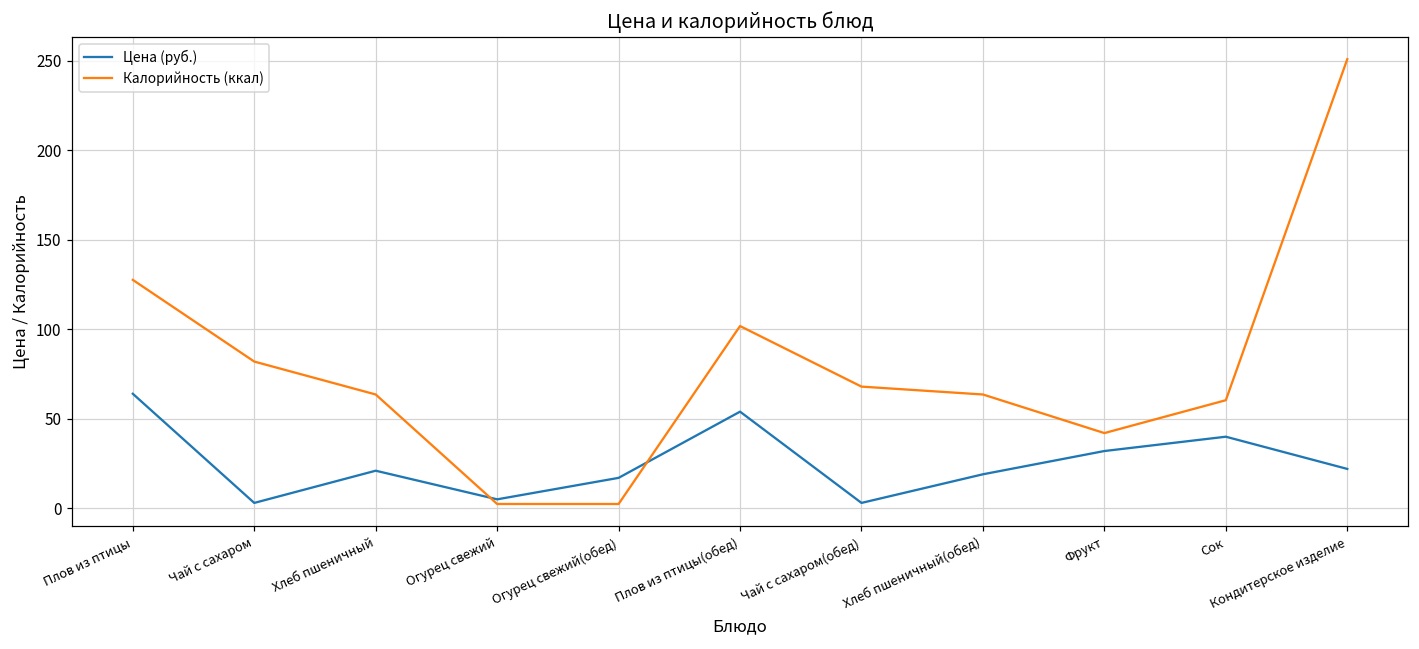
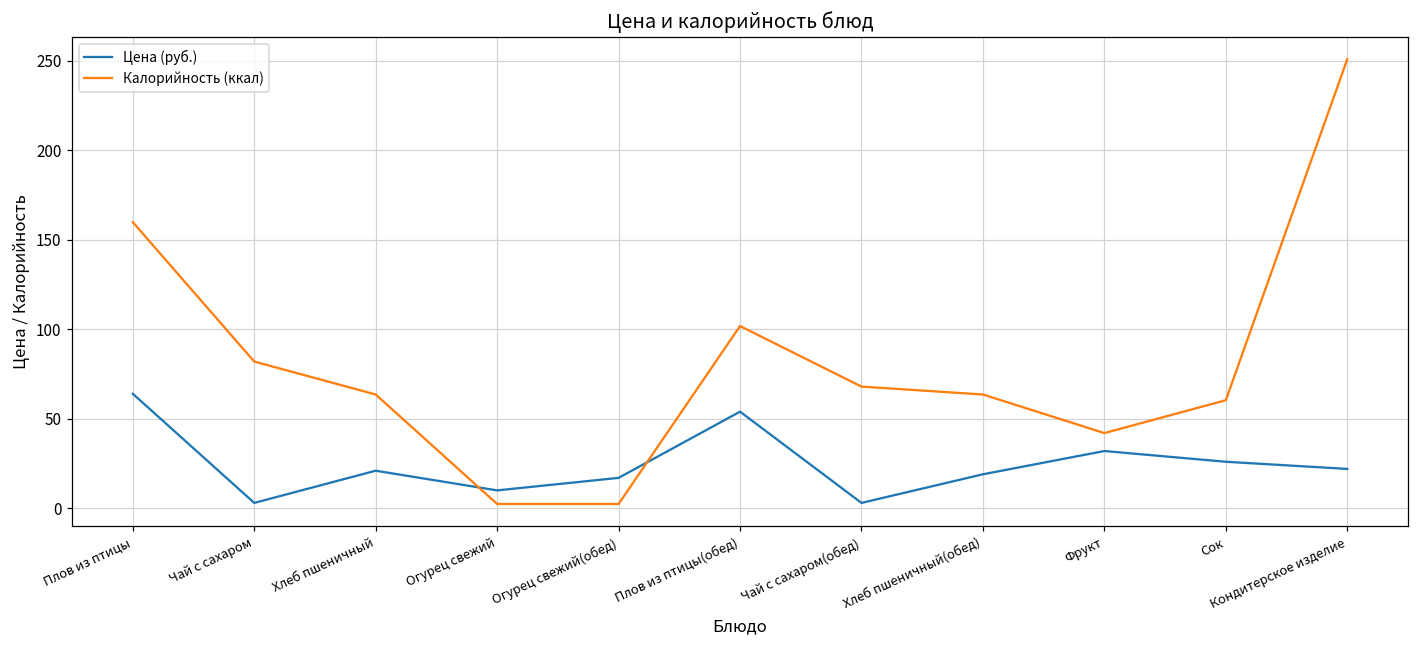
Калорийность (ккал), Плов из птицы: 128 -> 160
Цена (руб.), Огурец свежий: 5 -> 10
Цена (руб.), Сок: 40 -> 26
